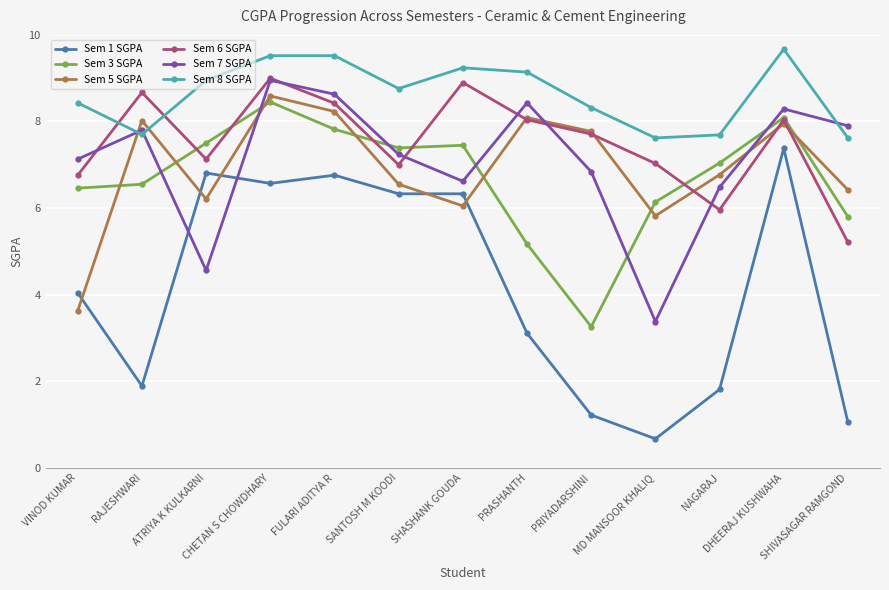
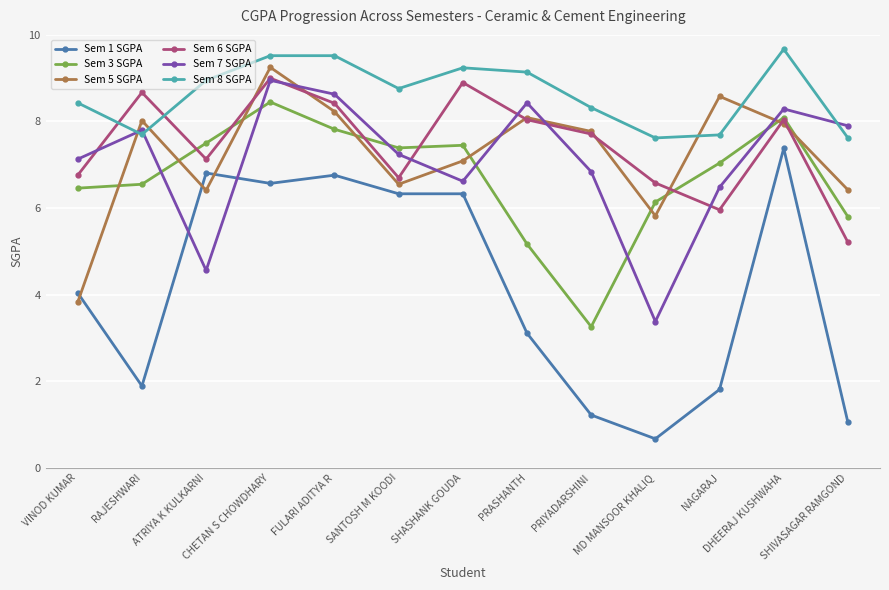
Sem 5 SGPA, VINOD KUMAR: 3.6 -> 3.8
Sem 5 SGPA, ATRIYA K KULKARNI: 6.2 -> 6.4
Sem 5 SGPA, CHETAN S CHOWDHARY: 8.6 -> 9.3
Sem 6 SGPA, SANTOSH M KOODI: 7.0 -> 6.7
Sem 5 SGPA, SHASHANK GOUDA: 6.1 -> 7.1
Sem 6 SGPA, MD MANSOOR KHALIQ: 7.0 -> 6.6
Sem 5 SGPA, NAGARAJ: 6.8 -> 8.6
